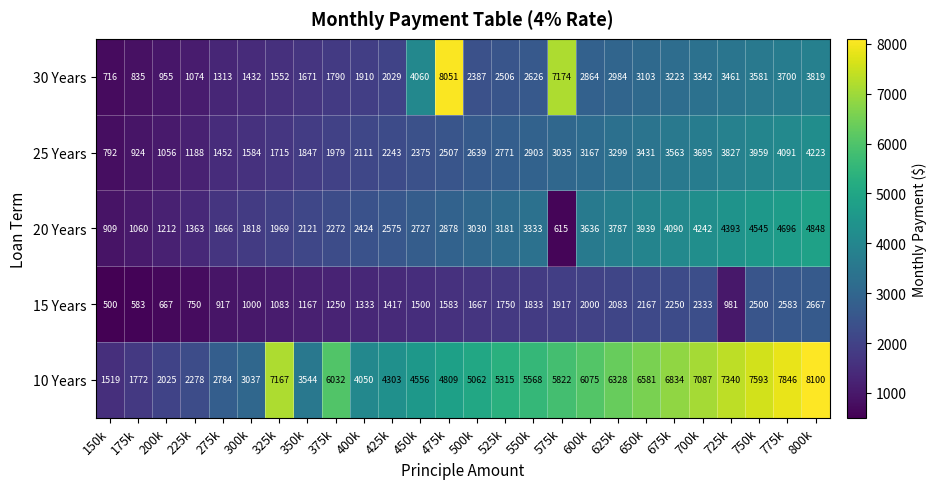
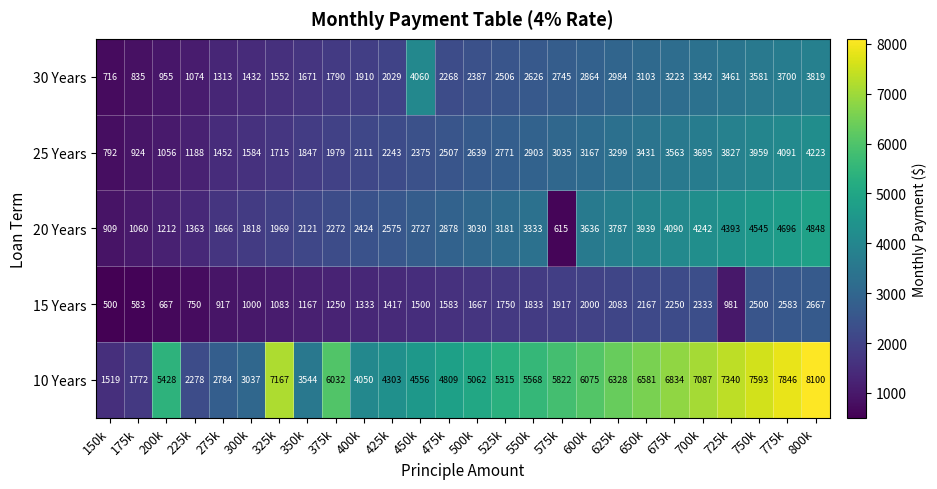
30 Years, 475k: 8051 -> 2268
30 Years, 575k: 7174 -> 2745
10 Years, 200k: 2025 -> 5428
